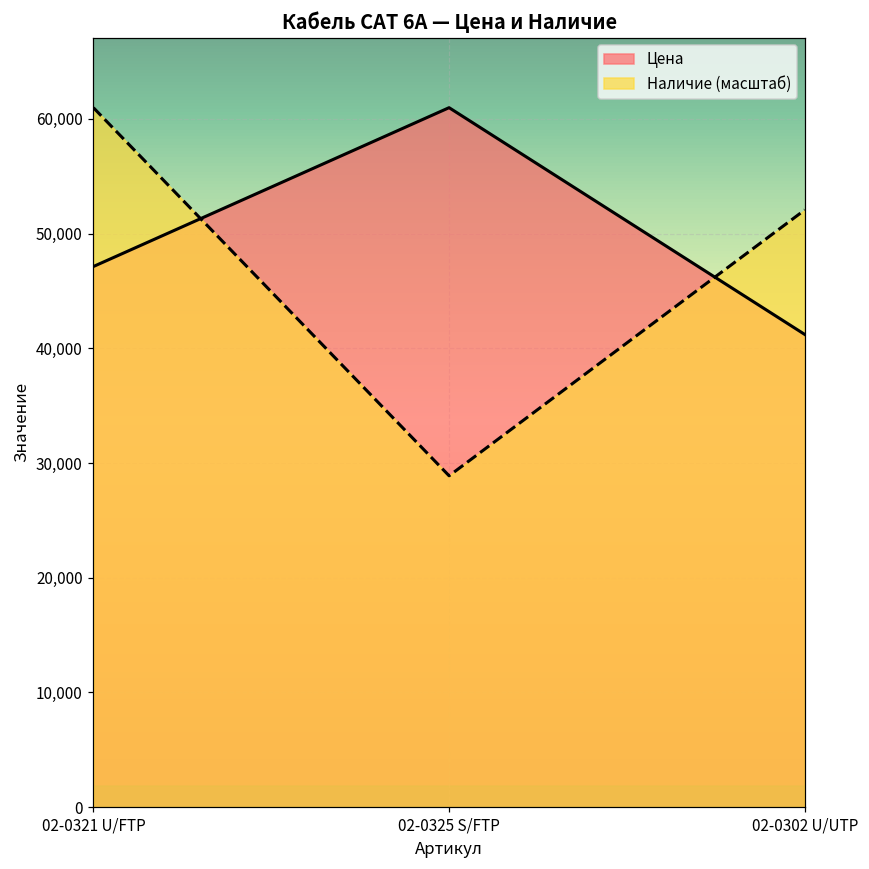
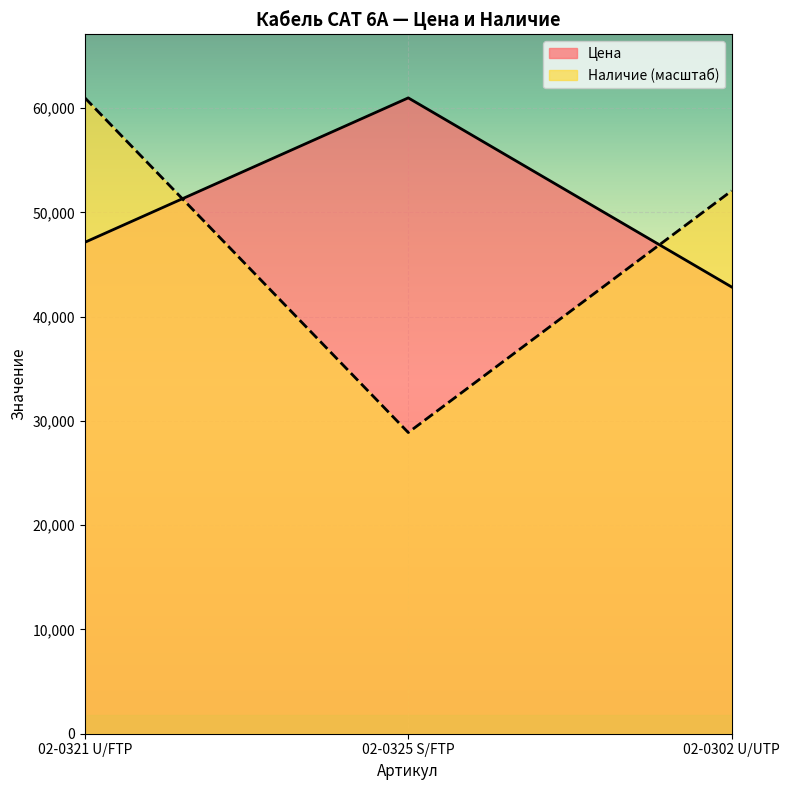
Цена, 02-0302 U/UTP: 41,200 -> 42,800
